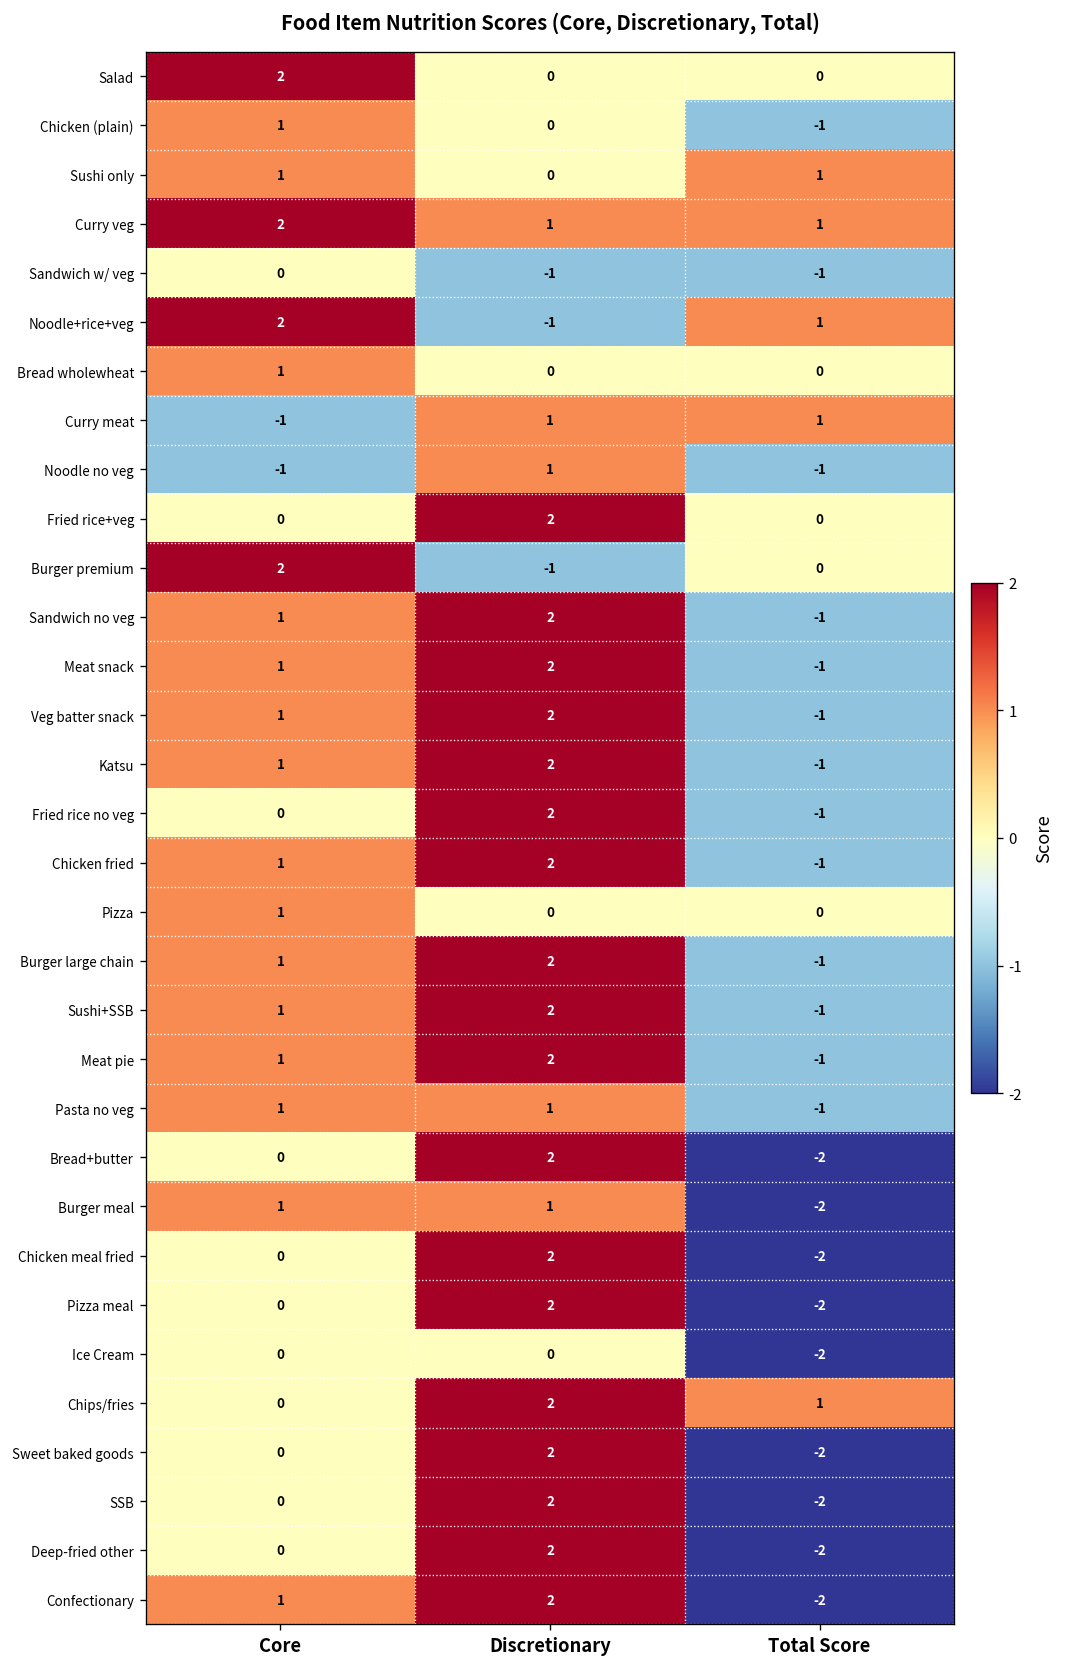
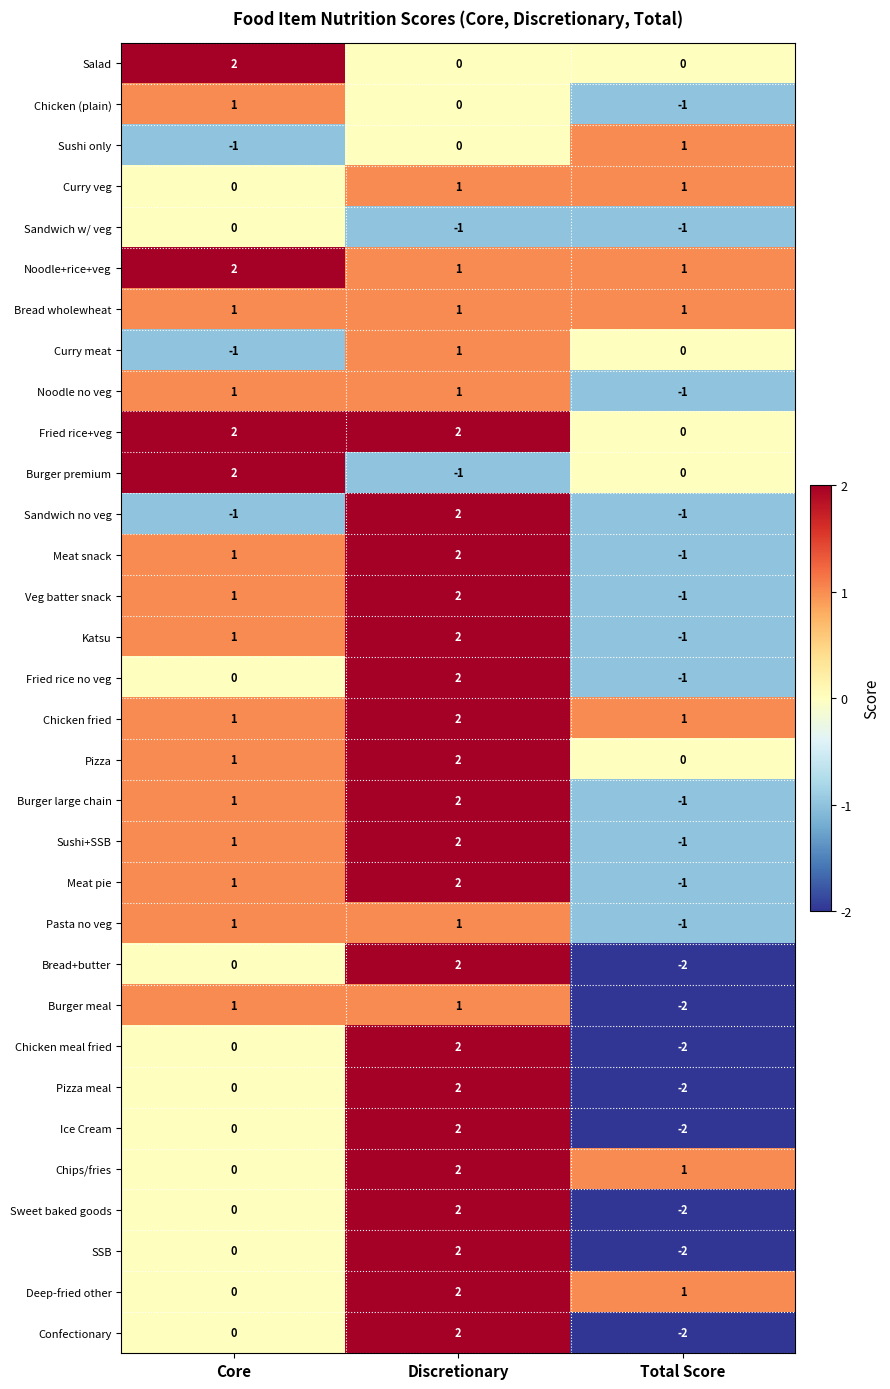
Sushi only, Core: 1 -> -1
Curry veg, Core: 2 -> 0
Noodle+rice+veg, Discretionary: -1 -> 1
Bread wholewheat, Discretionary: 0 -> 1
Bread wholewheat, Total Score: 0 -> 1
Curry meat, Total Score: 1 -> 0
Noodle no veg, Core: -1 -> 1
Fried rice+veg, Core: 0 -> 2
Sandwich no veg, Core: 1 -> -1
Chicken fried, Total Score: -1 -> 1
Pizza, Discretionary: 0 -> 2
Ice Cream, Discretionary: 0 -> 2
Deep-fried other, Total Score: -2 -> 1
Confectionary, Core: 1 -> 0
